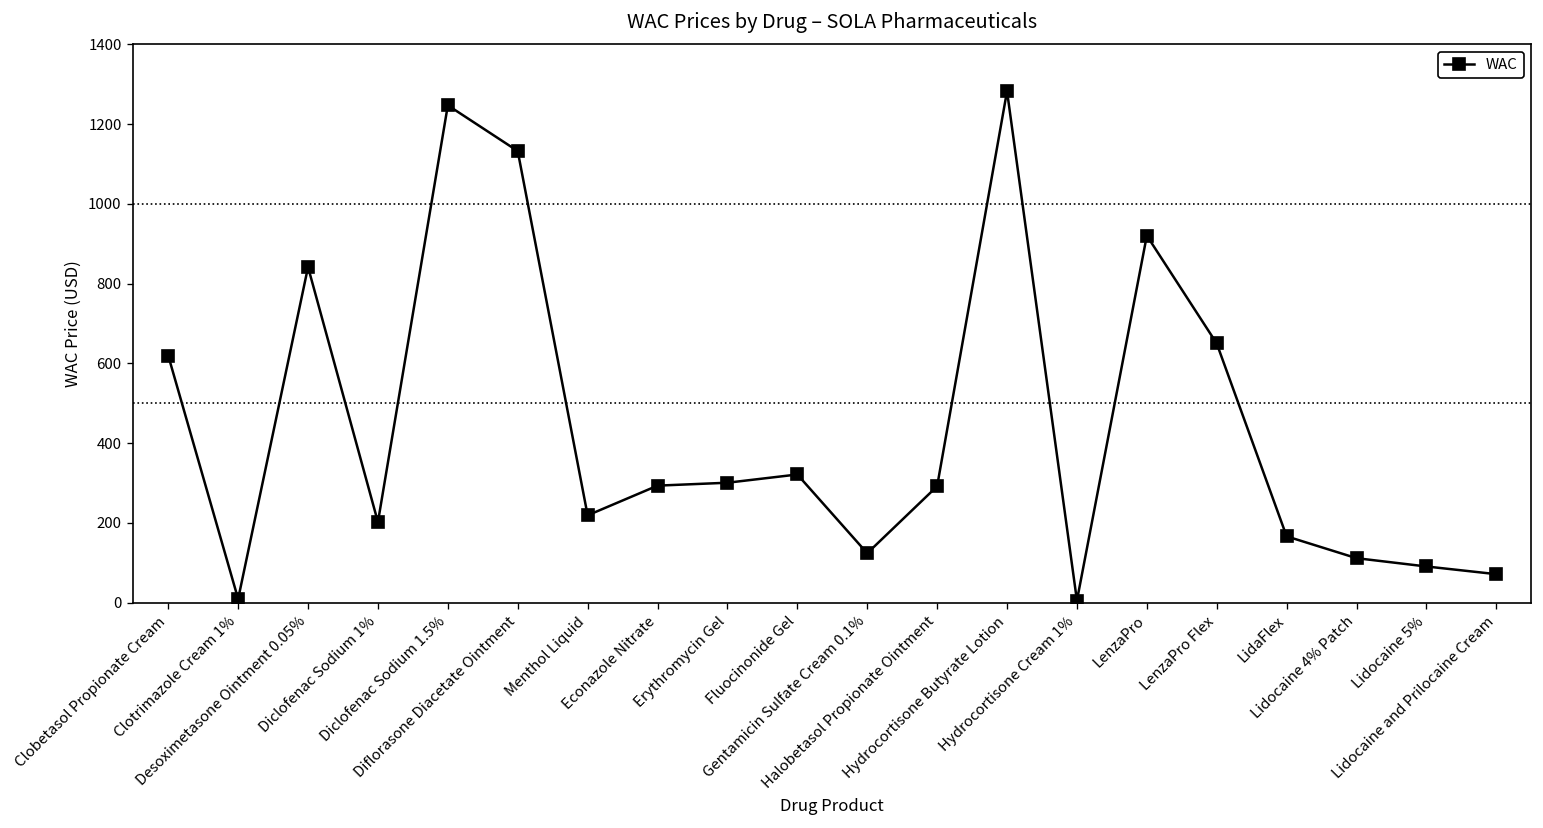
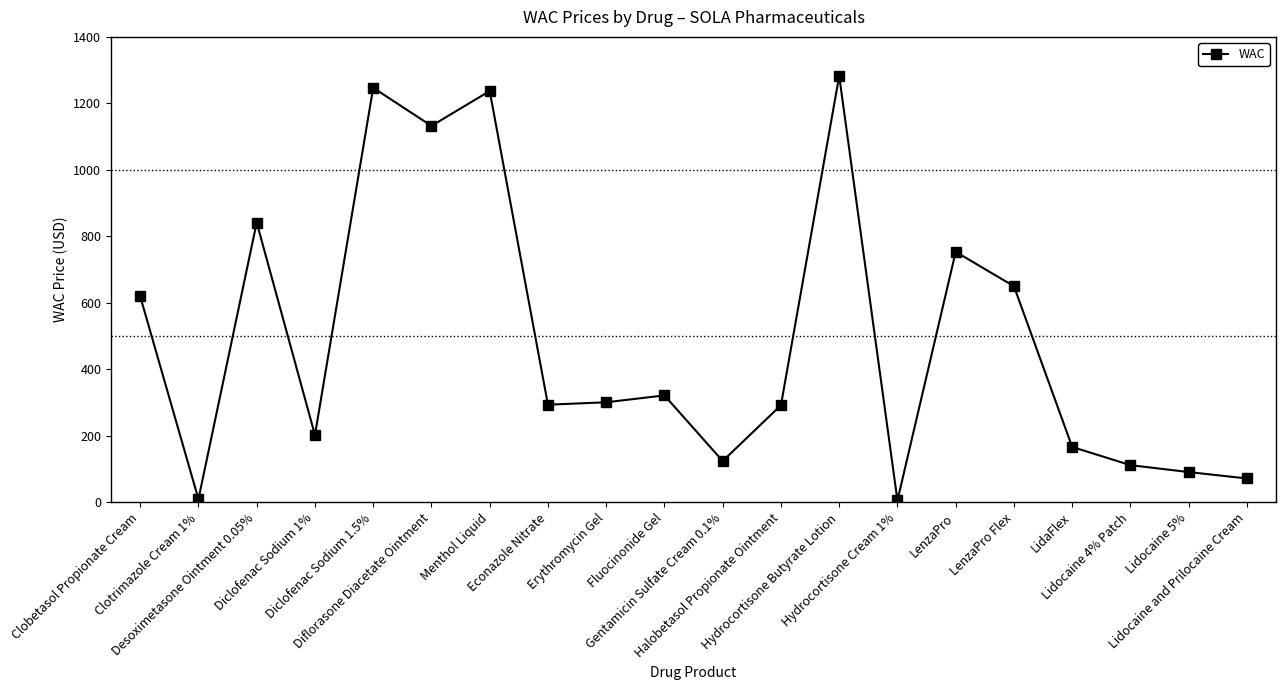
Menthol Liquid: 220 -> 1240
LenzaPro: 920 -> 750
